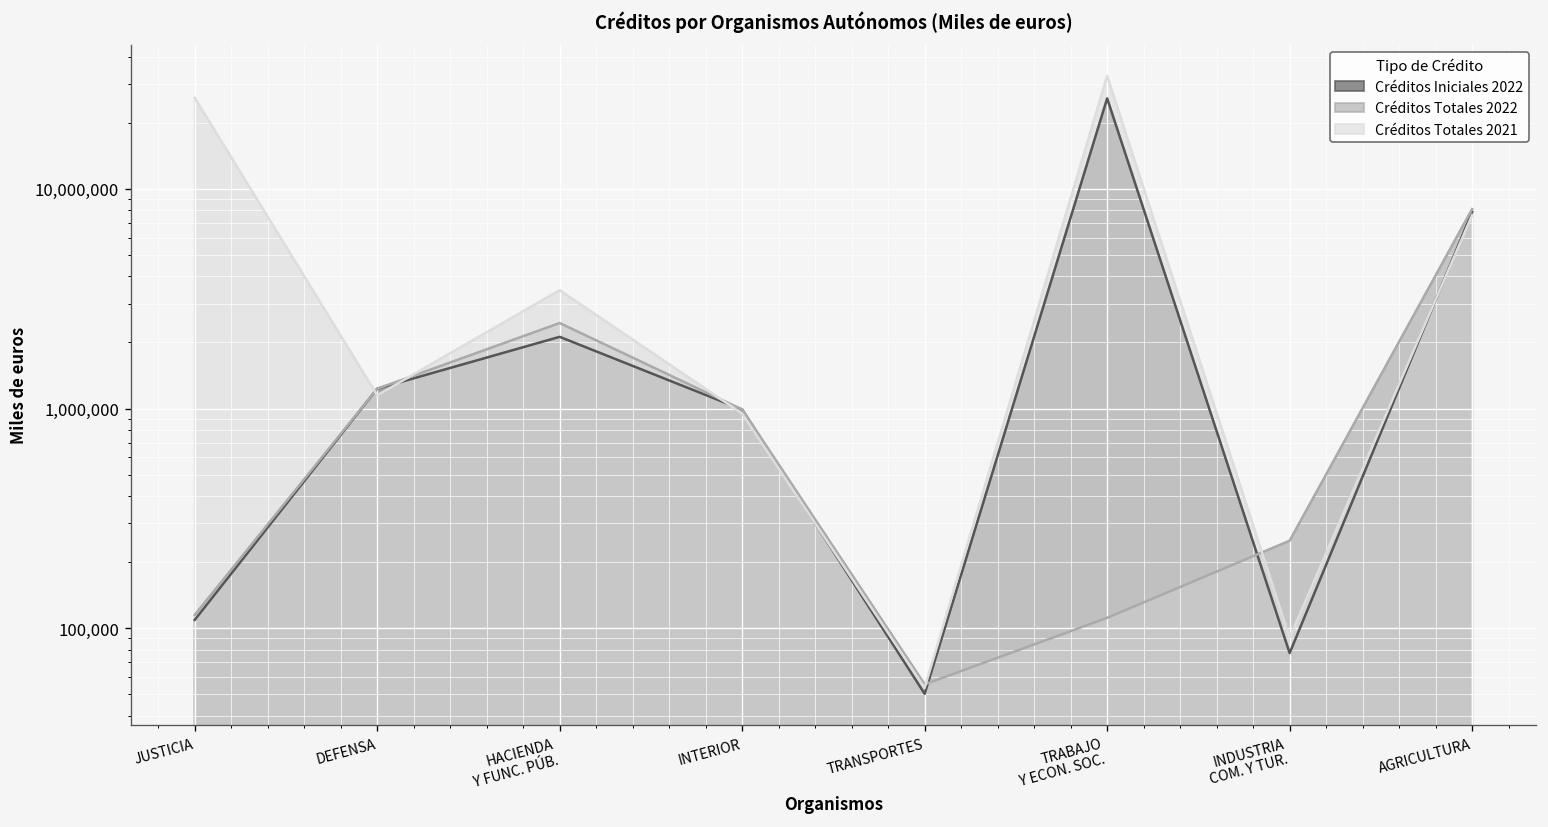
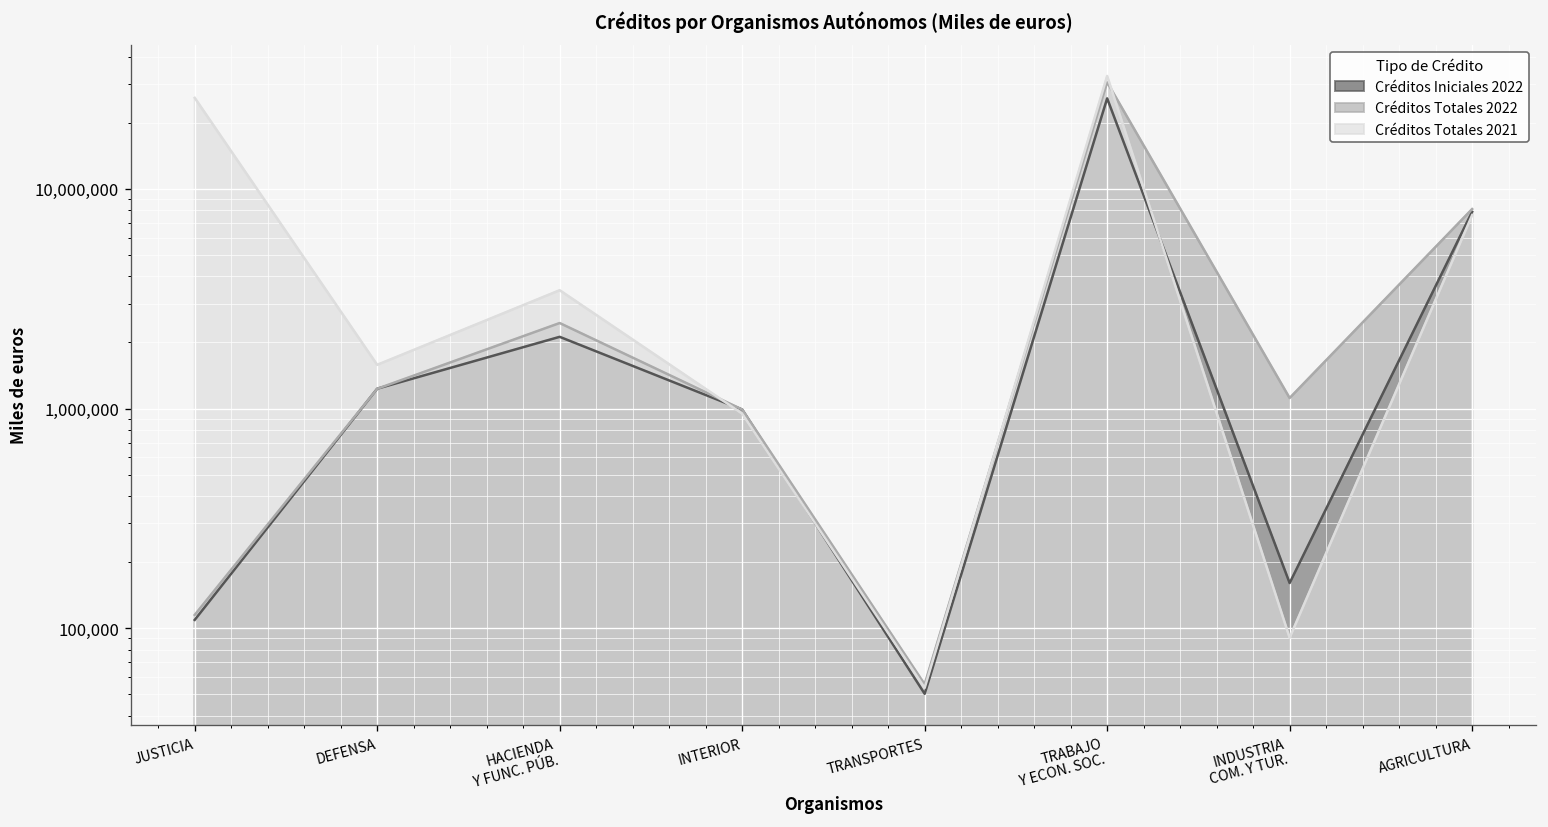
Créditos Totales 2021, DEFENSA: 1,100,000 -> 1,600,000
Créditos Totales 2022, TRABAJO Y ECON. SOC.: 110,000 -> 31,000,000
Créditos Iniciales 2022, INDUSTRIA COM. Y TUR.: 77,000 -> 160,000
Créditos Totales 2022, INDUSTRIA COM. Y TUR.: 250,000 -> 1,100,000
